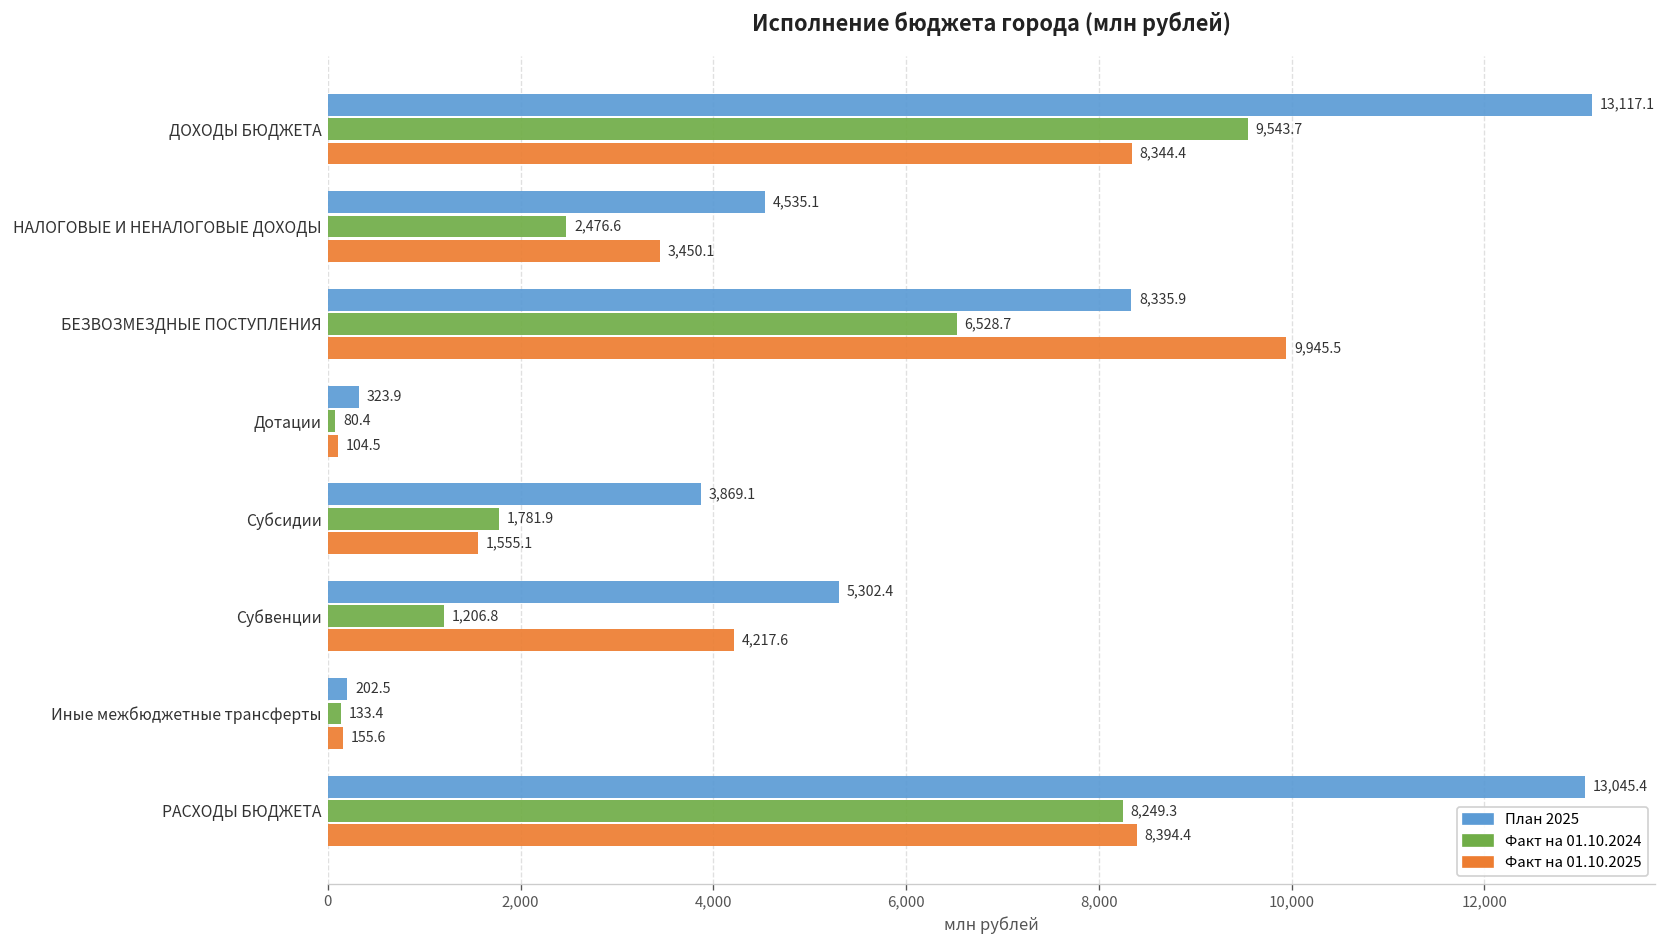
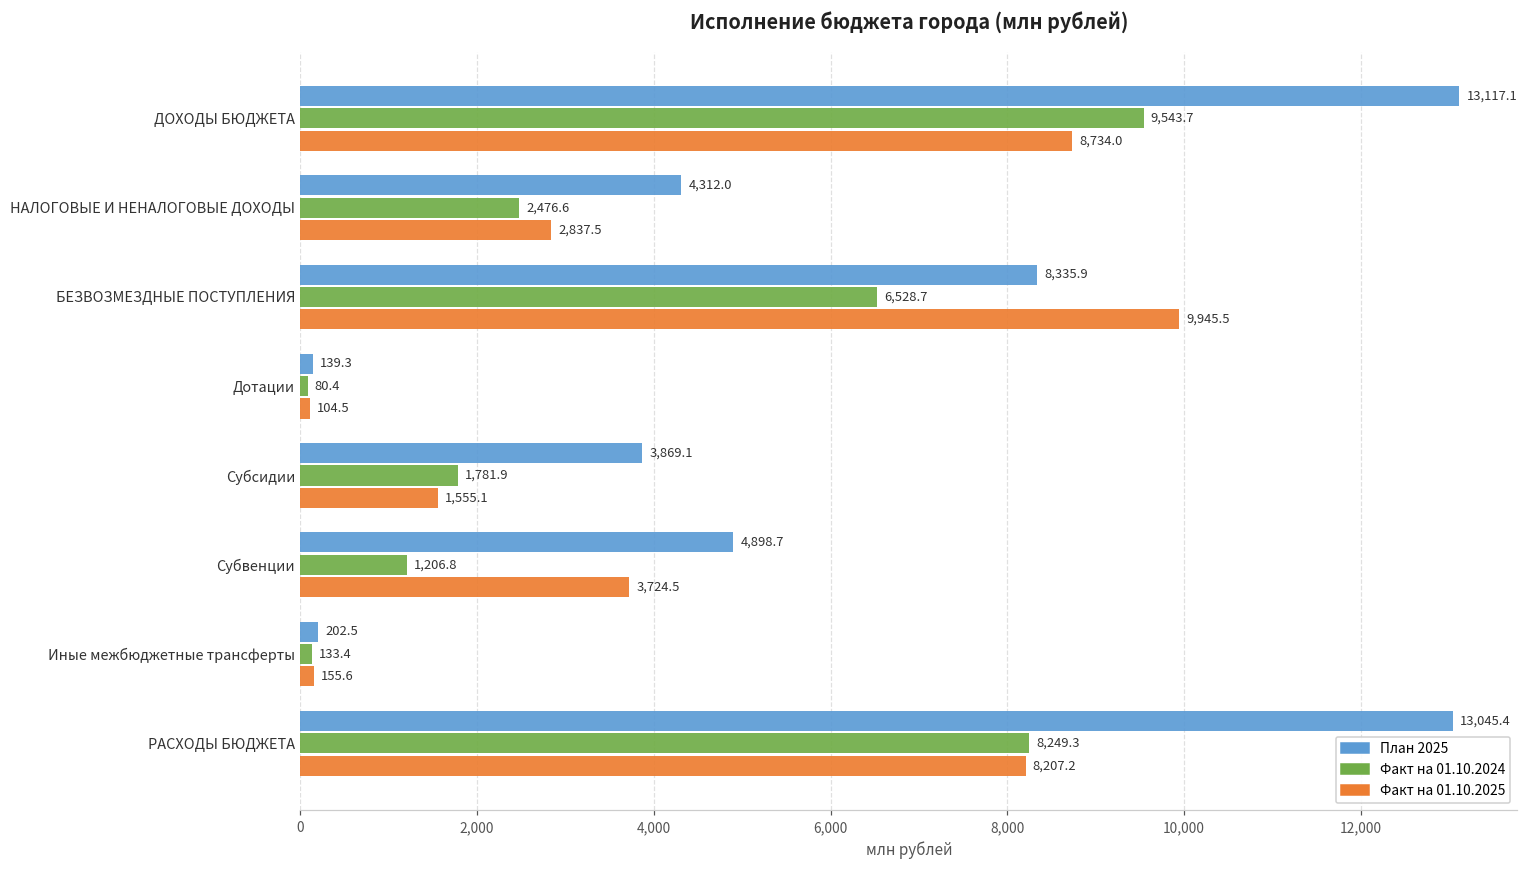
Факт на 01.10.2025, ДОХОДЫ БЮДЖЕТА: 8,344.4 -> 8,734.0
План 2025, НАЛОГОВЫЕ И НЕНАЛОГОВЫЕ ДОХОДЫ: 4,535.1 -> 4,312.0
Факт на 01.10.2025, НАЛОГОВЫЕ И НЕНАЛОГОВЫЕ ДОХОДЫ: 3,450.1 -> 2,837.5
План 2025, Дотации: 323.9 -> 139.3
План 2025, Субвенции: 5,302.4 -> 4,898.7
Факт на 01.10.2025, Субвенции: 4,217.6 -> 3,724.5
Факт на 01.10.2025, РАСХОДЫ БЮДЖЕТА: 8,394.4 -> 8,207.2
